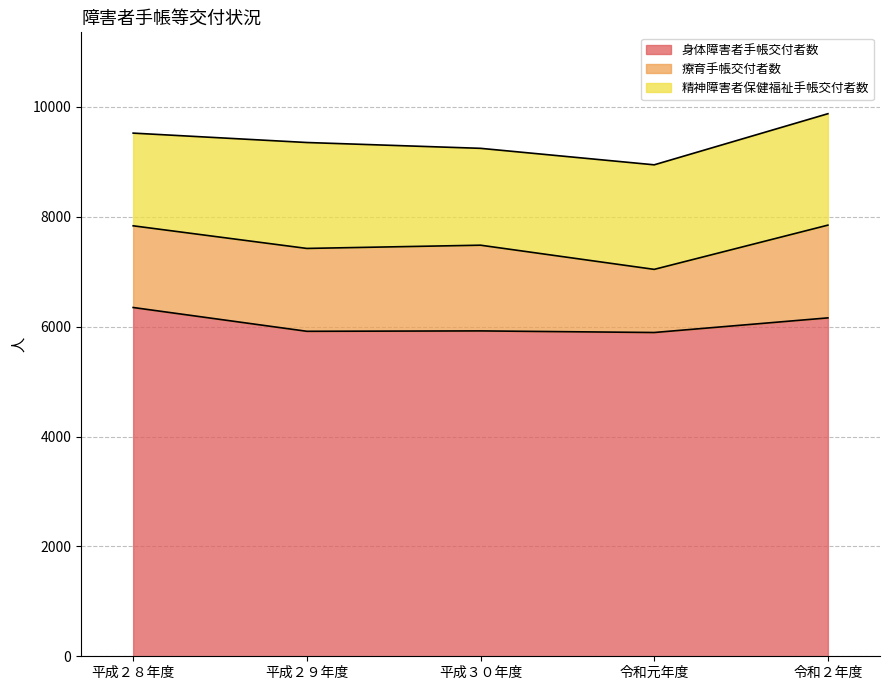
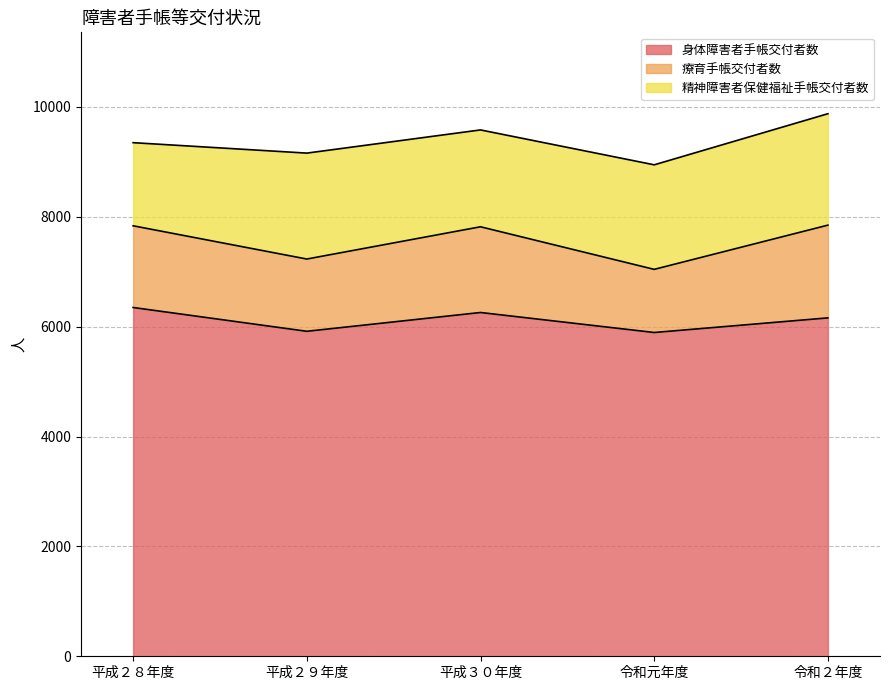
精神障害者保健福祉手帳交付者数, 平成２８年度: 1700 -> 1500
療育手帳交付者数, 平成２９年度: 1500 -> 1300
身体障害者手帳交付者数, 平成３０年度: 5900 -> 6300
